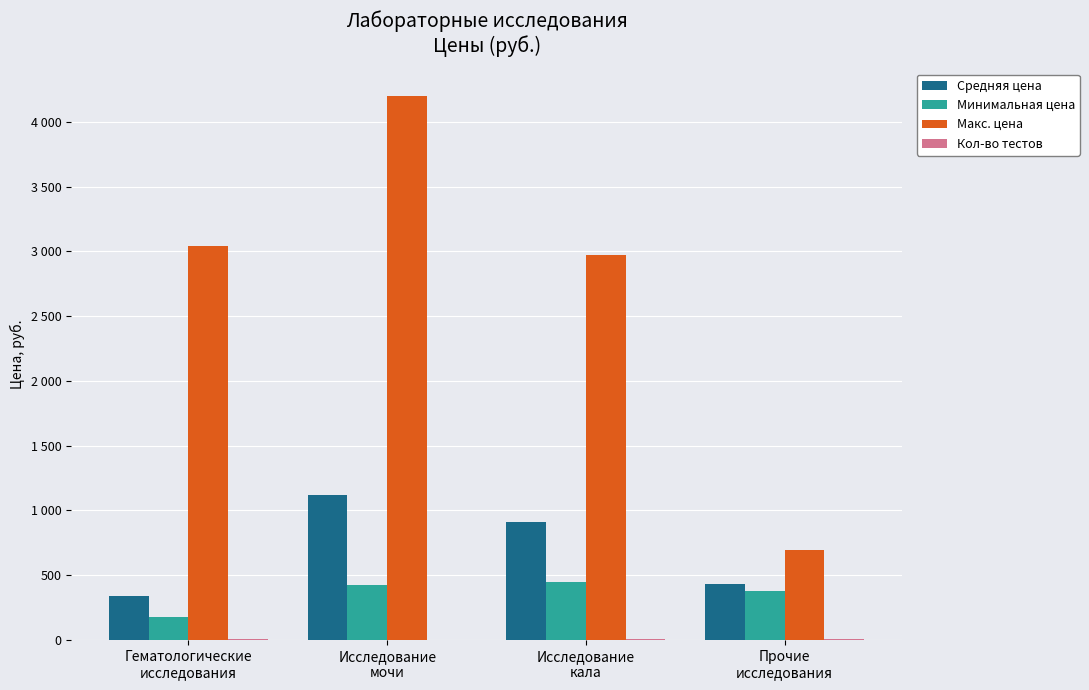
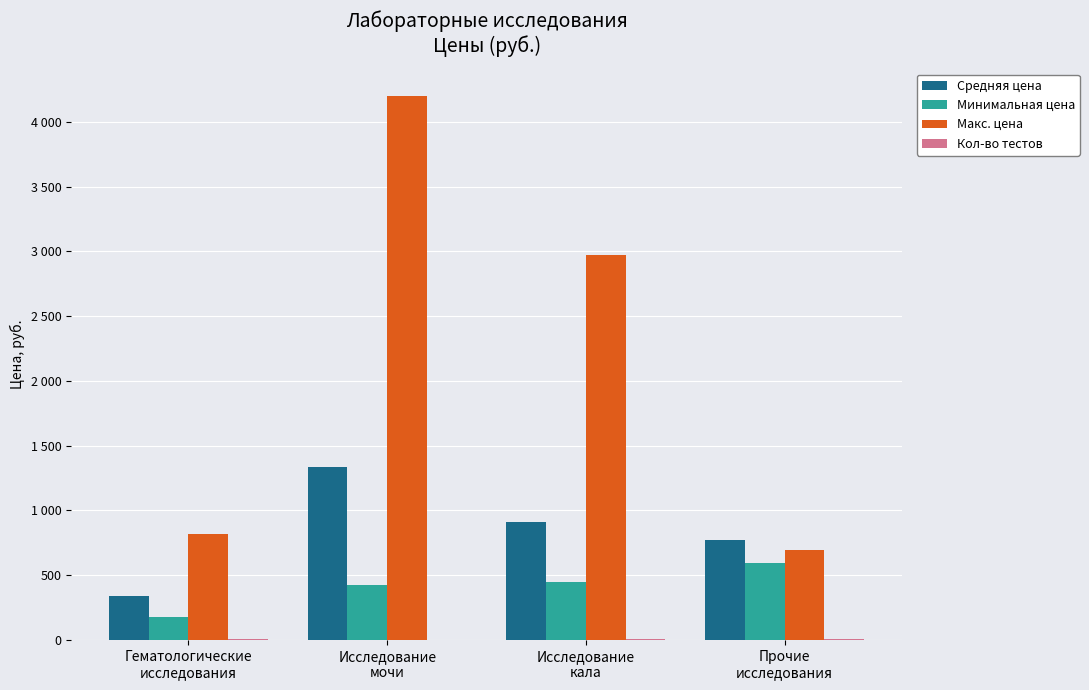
Макс. цена, Гематологические исследования: 3040 -> 820
Средняя цена, Исследование мочи: 1120 -> 1340
Средняя цена, Прочие исследования: 430 -> 780
Минимальная цена, Прочие исследования: 380 -> 590
